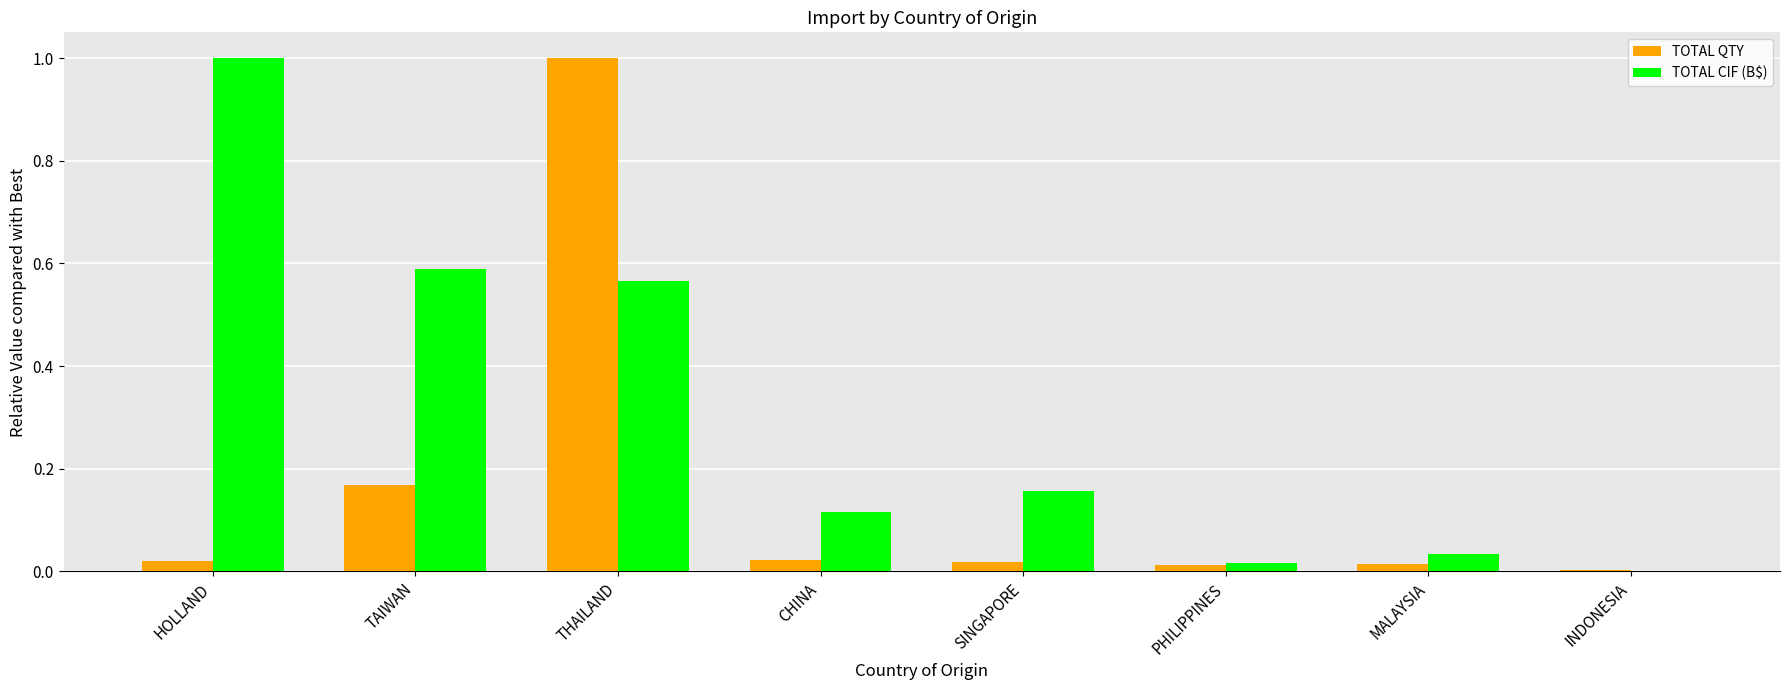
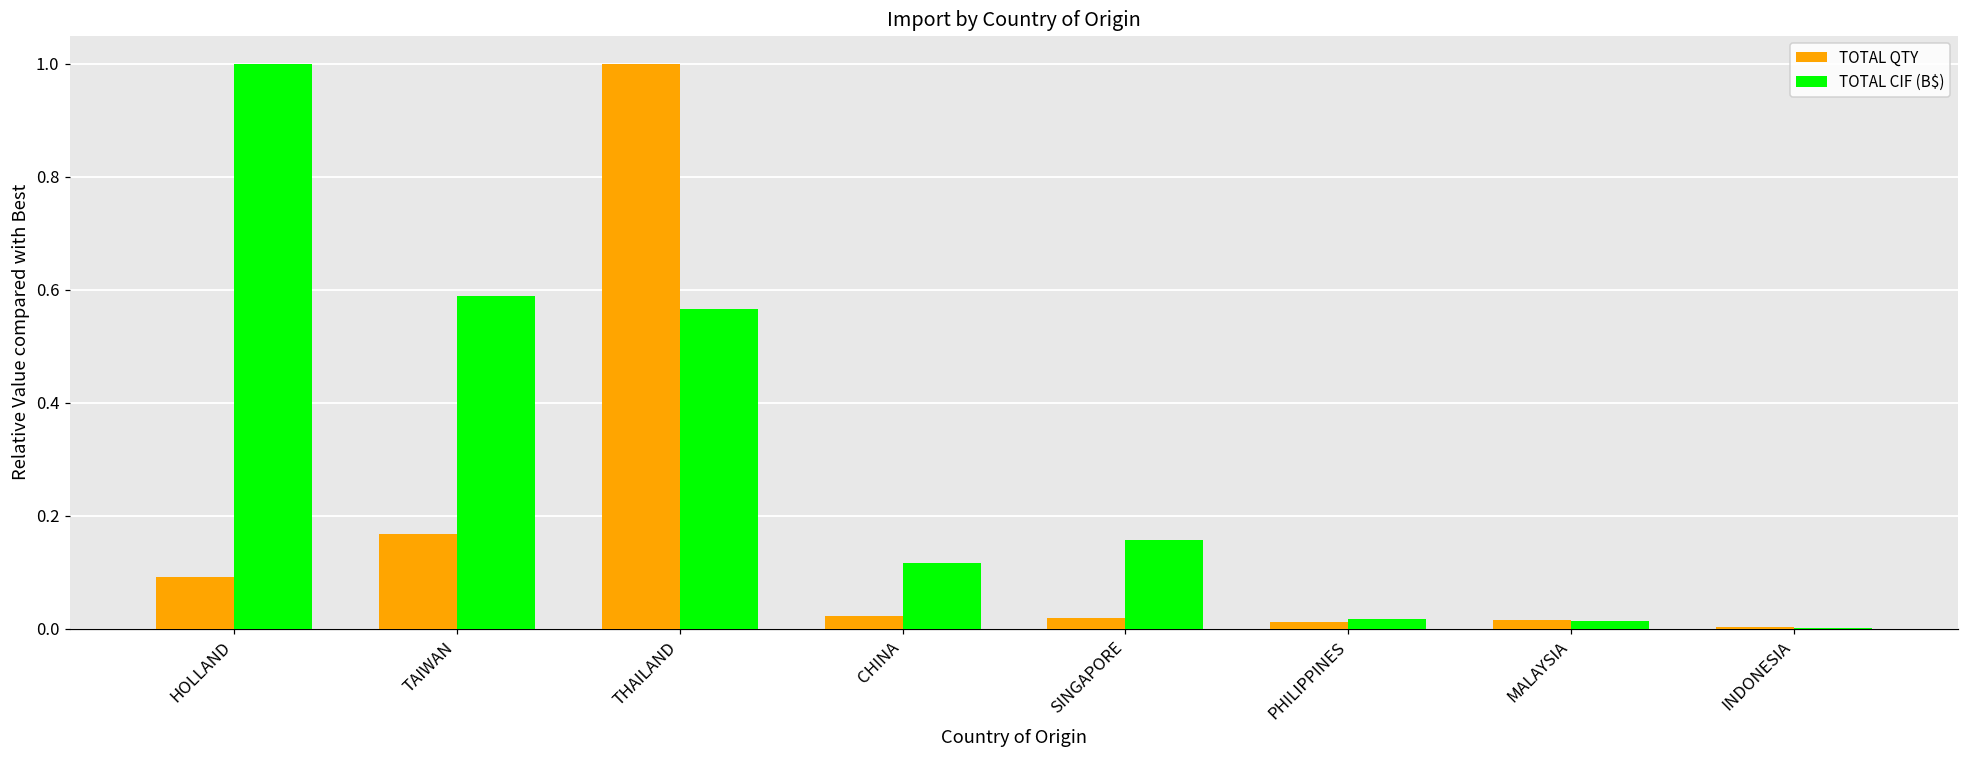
TOTAL QTY, HOLLAND: 0.02 -> 0.09
TOTAL CIF (B$), MALAYSIA: 0.03 -> 0.01
